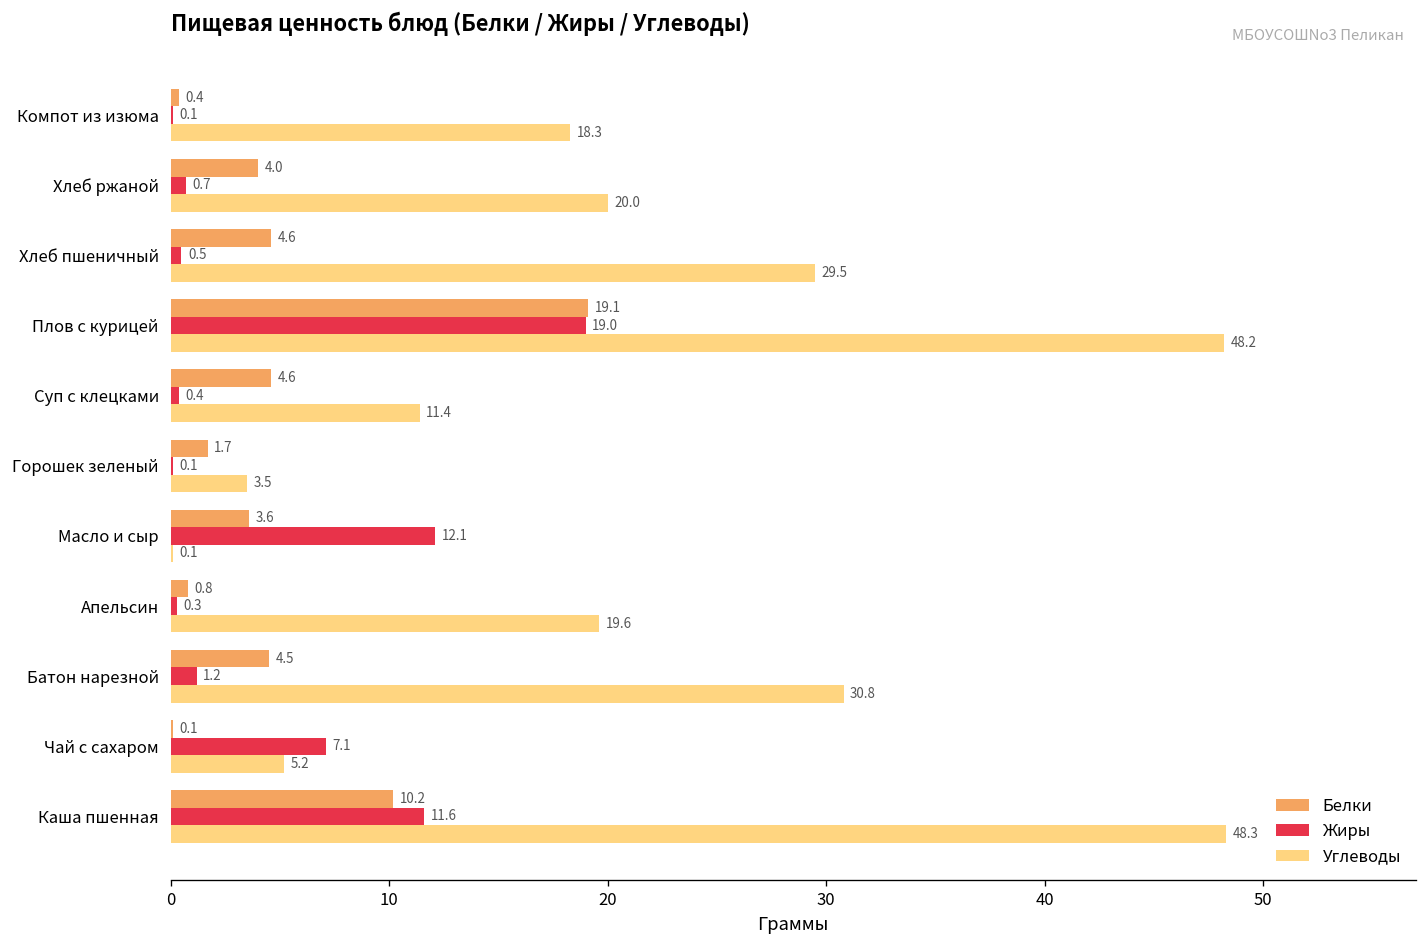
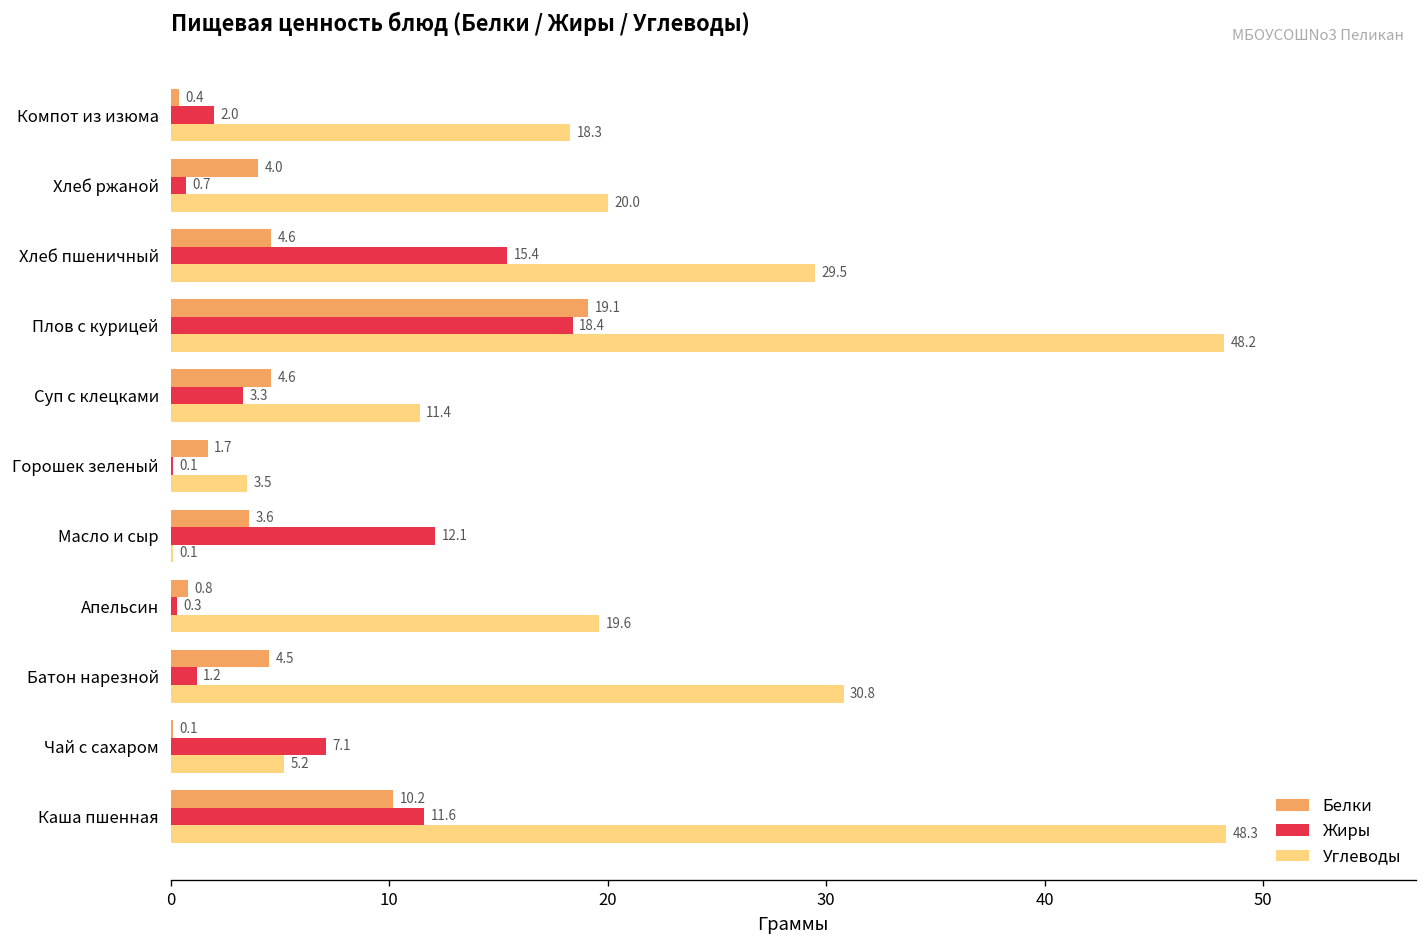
Жиры, Компот из изюма: 0.1 -> 2.0
Жиры, Хлеб пшеничный: 0.5 -> 15.4
Жиры, Плов с курицей: 19.0 -> 18.4
Жиры, Суп с клецками: 0.4 -> 3.3
